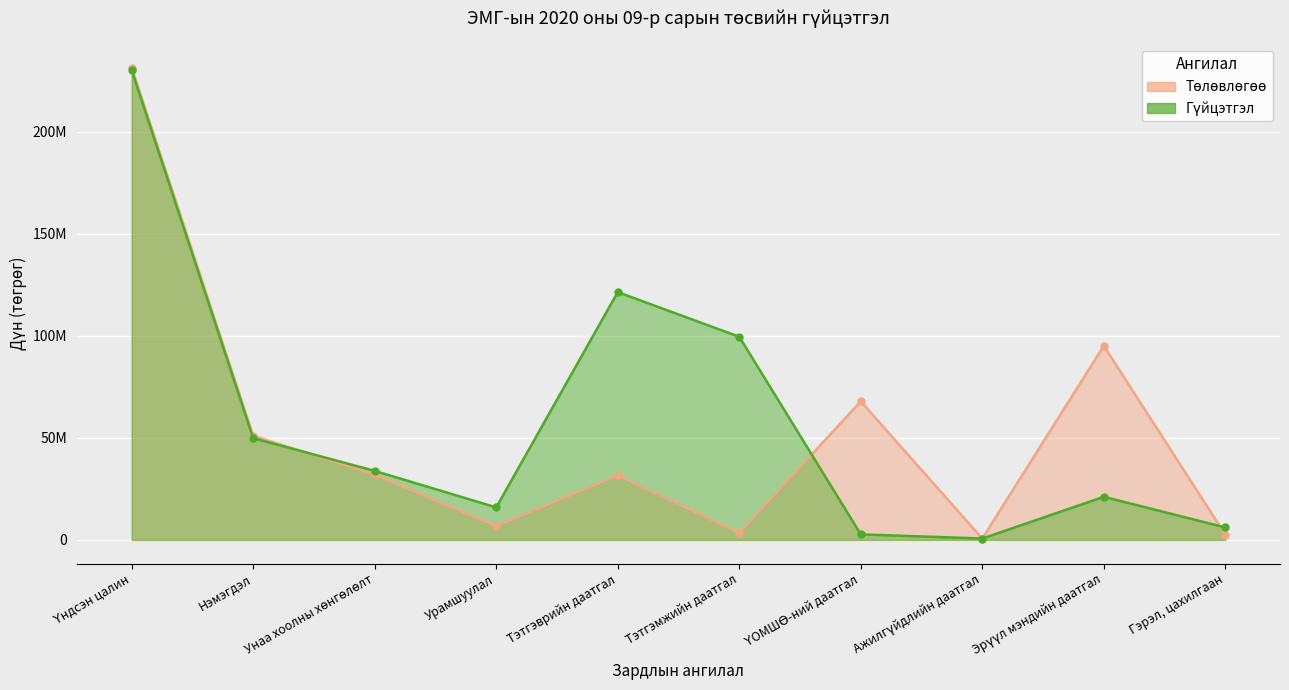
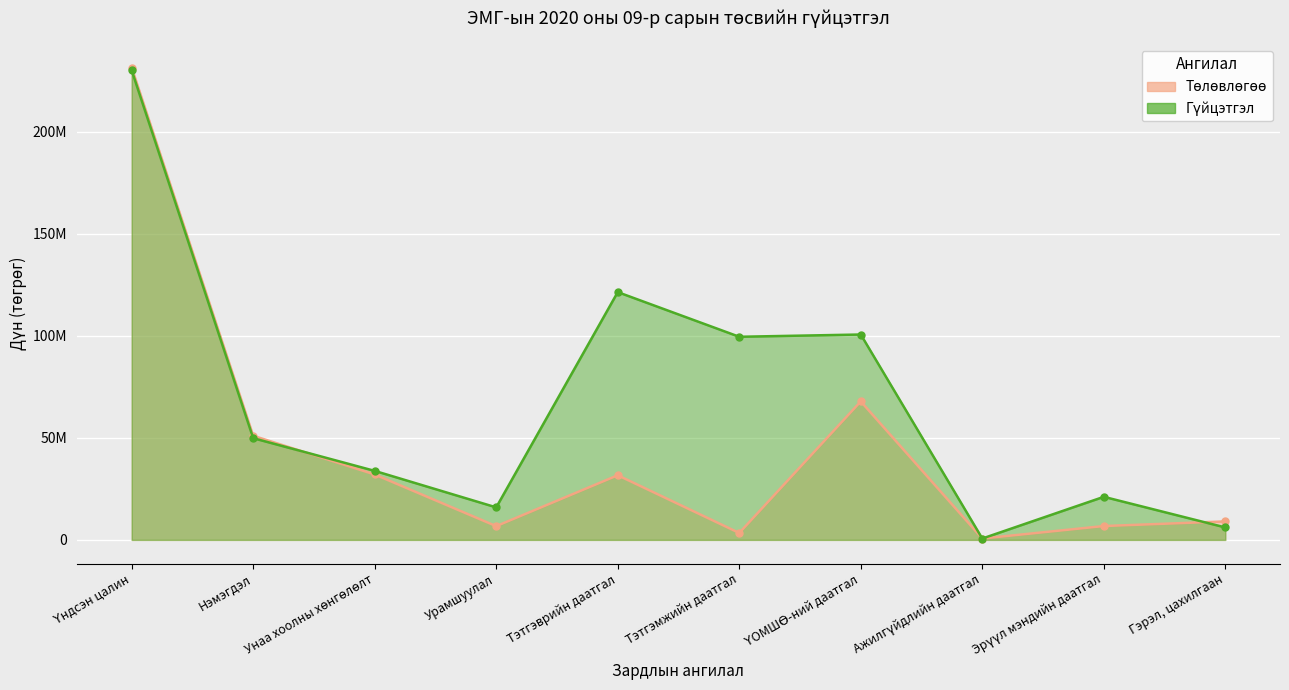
Гүйцэтгэл, ҮОМШӨ-ний даатгал: 3000000 -> 101000000
Төлөвлөгөө, Эрүүл мэндийн даатгал: 95000000 -> 7000000
Төлөвлөгөө, Гэрэл, цахилгаан: 3000000 -> 9000000
